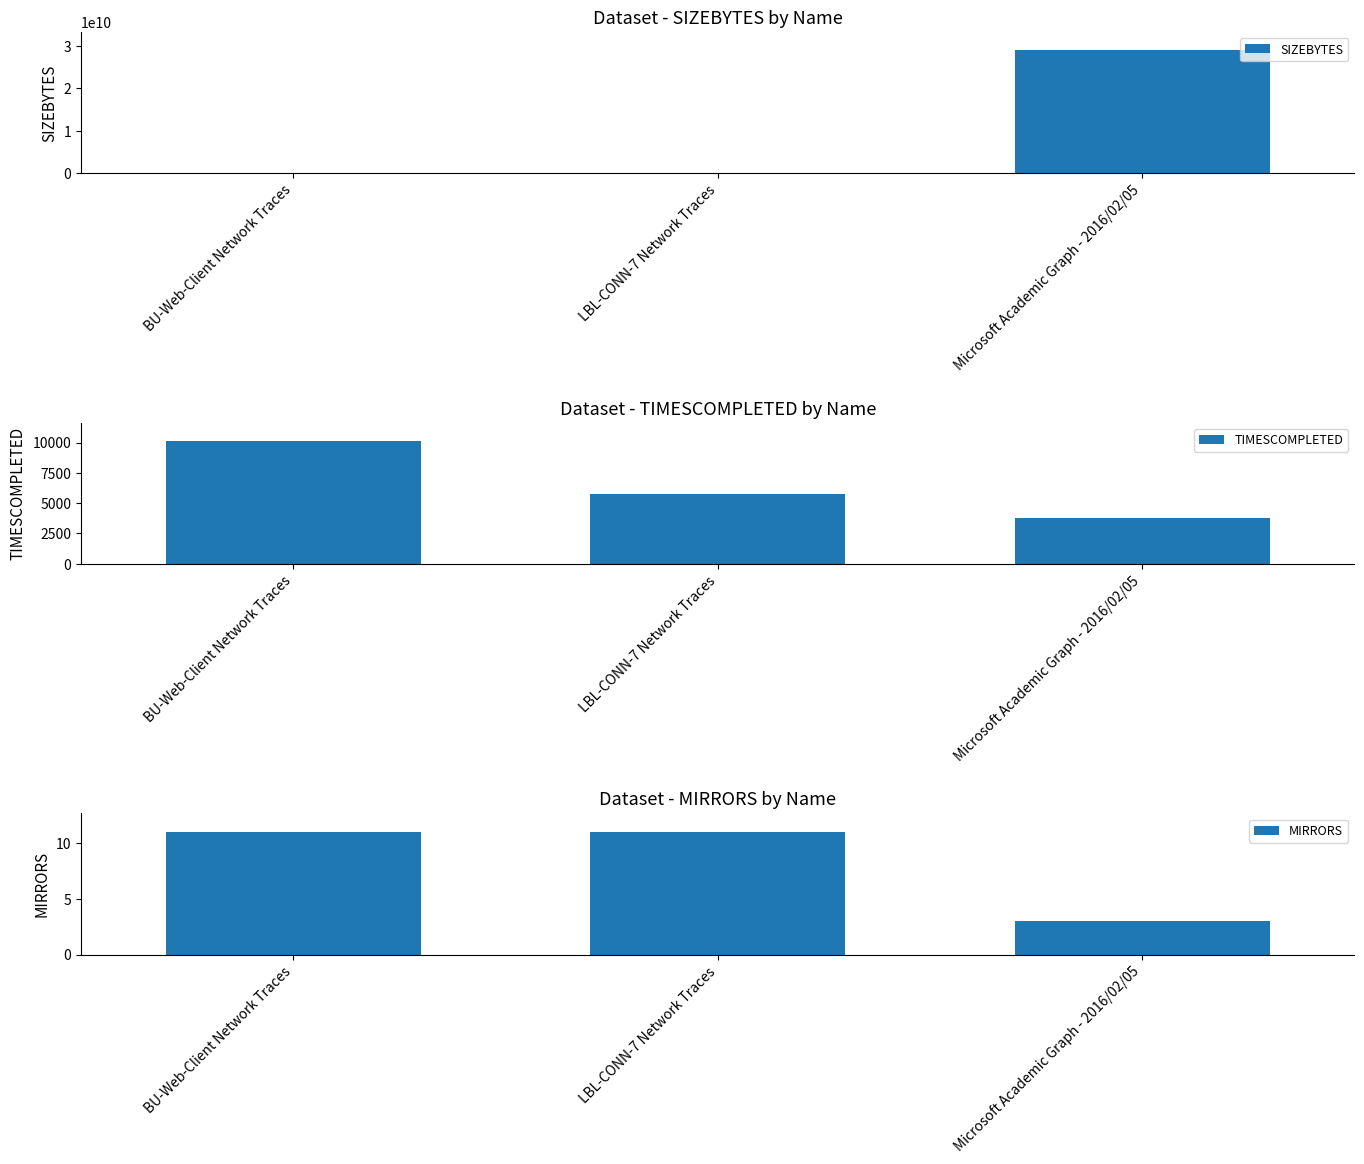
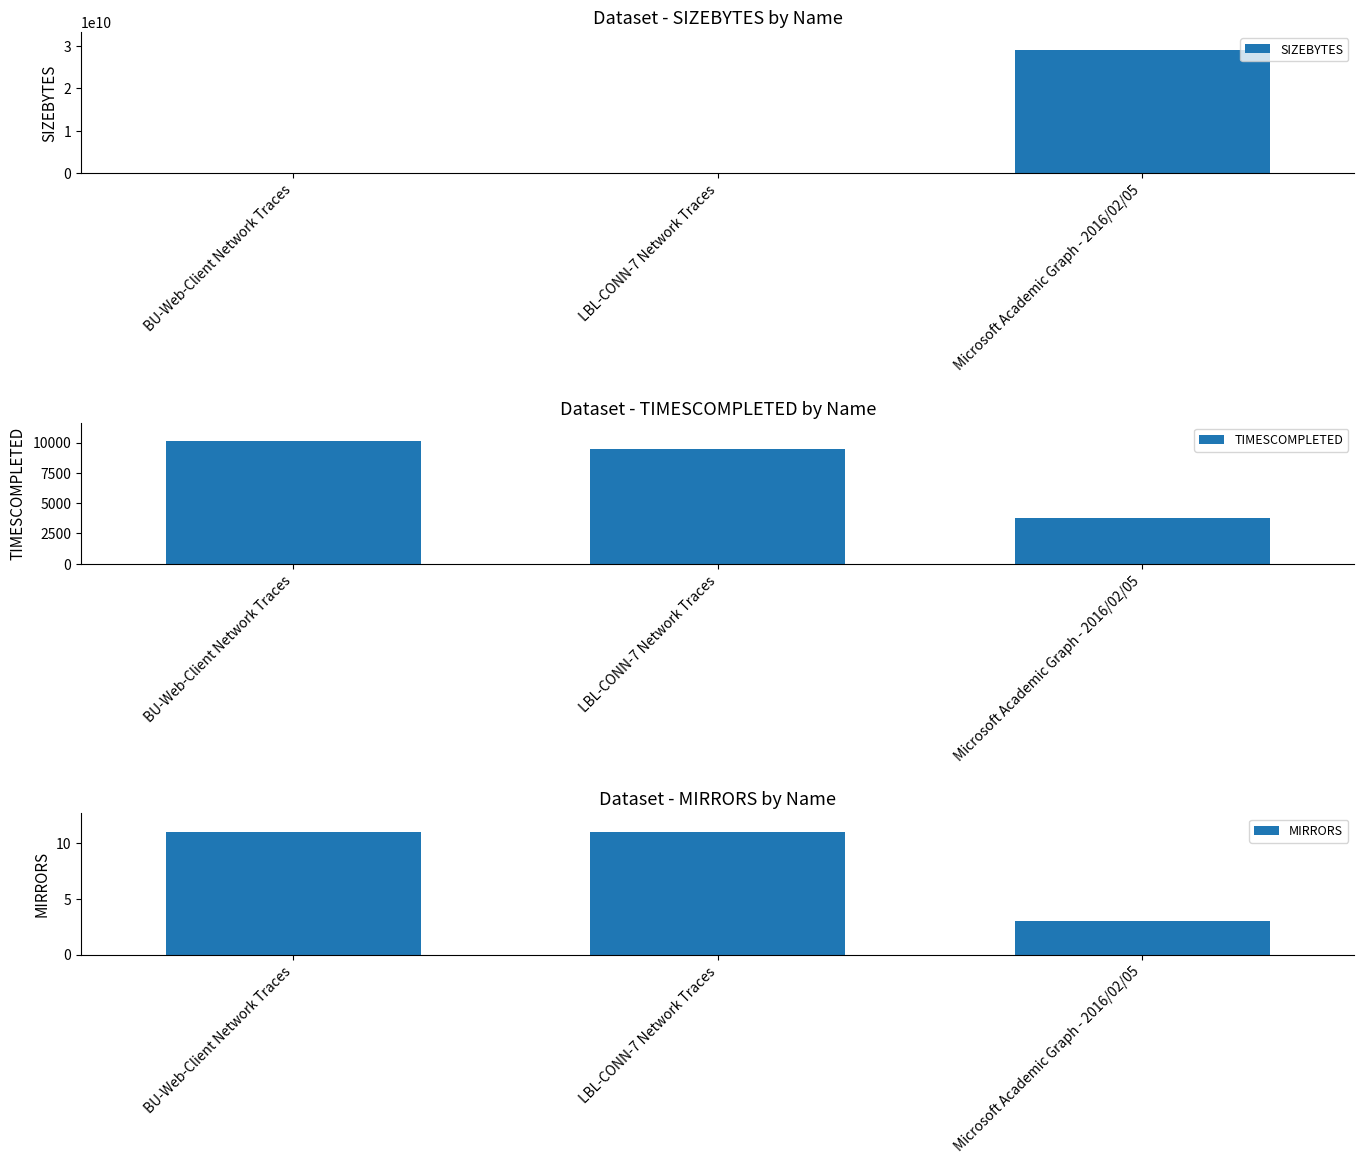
Dataset - TIMESCOMPLETED by Name, LBL-CONN-7 Network Traces: 5800 -> 9500
